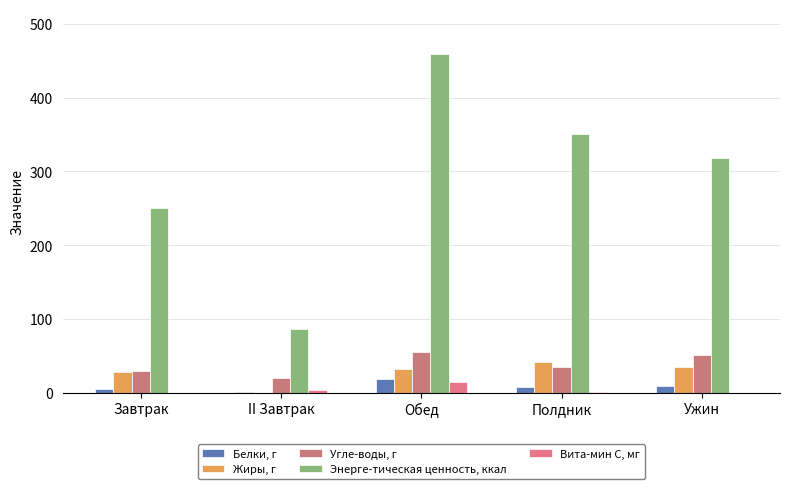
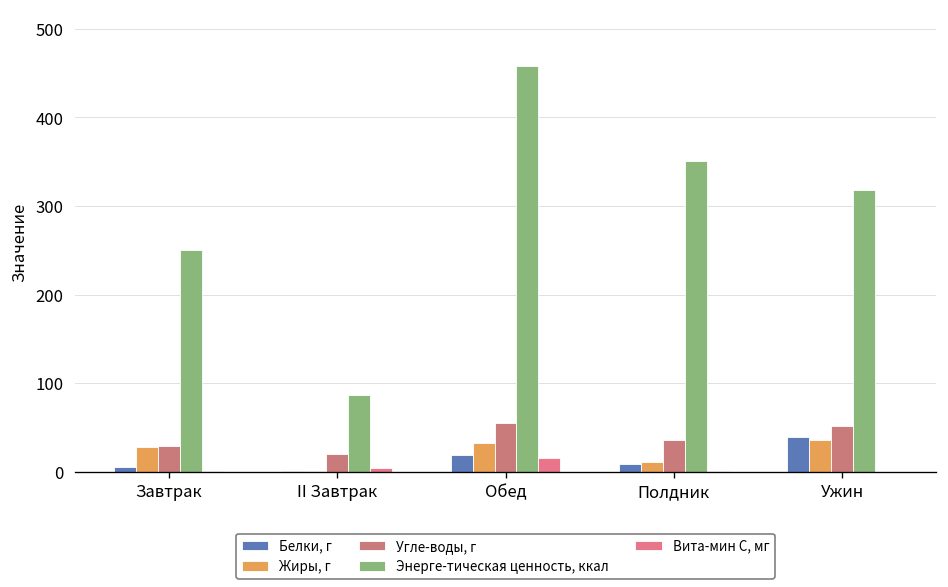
Жиры, г, Полдник: 40 -> 10
Белки, г, Ужин: 10 -> 40
